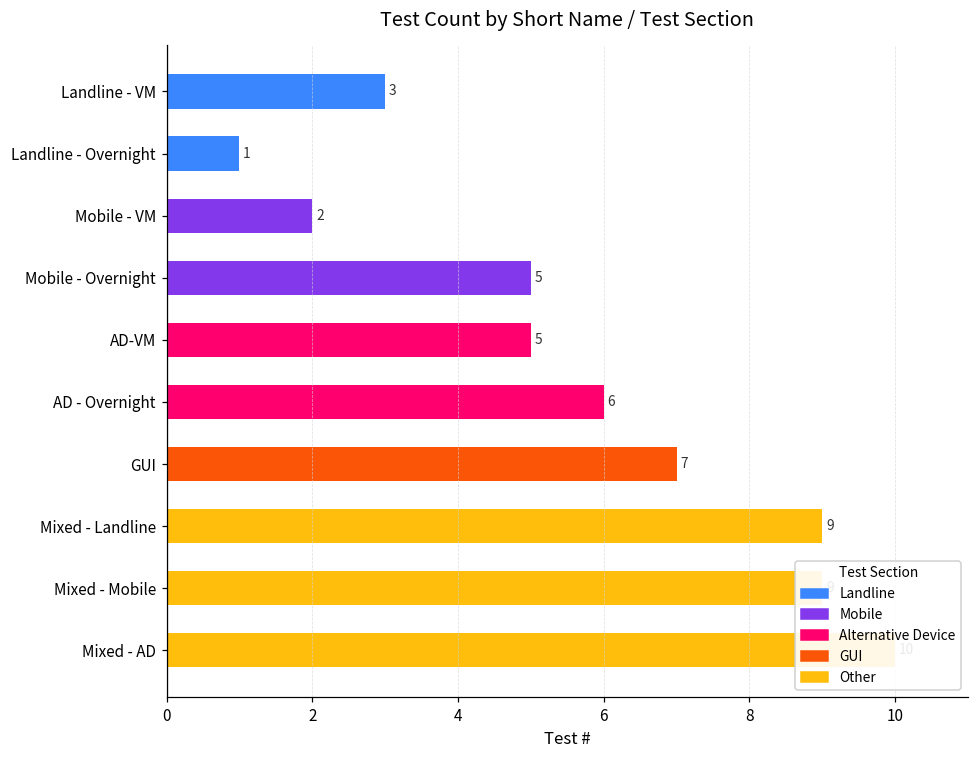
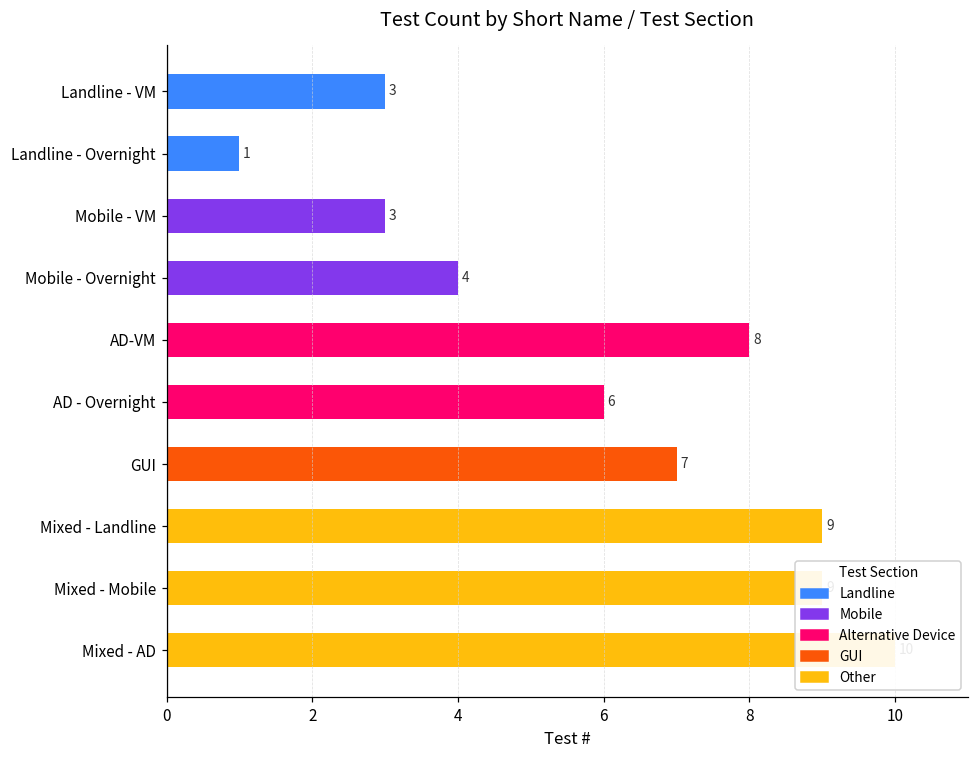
Mobile - VM: 2 -> 3
Mobile - Overnight: 5 -> 4
AD-VM: 5 -> 8
